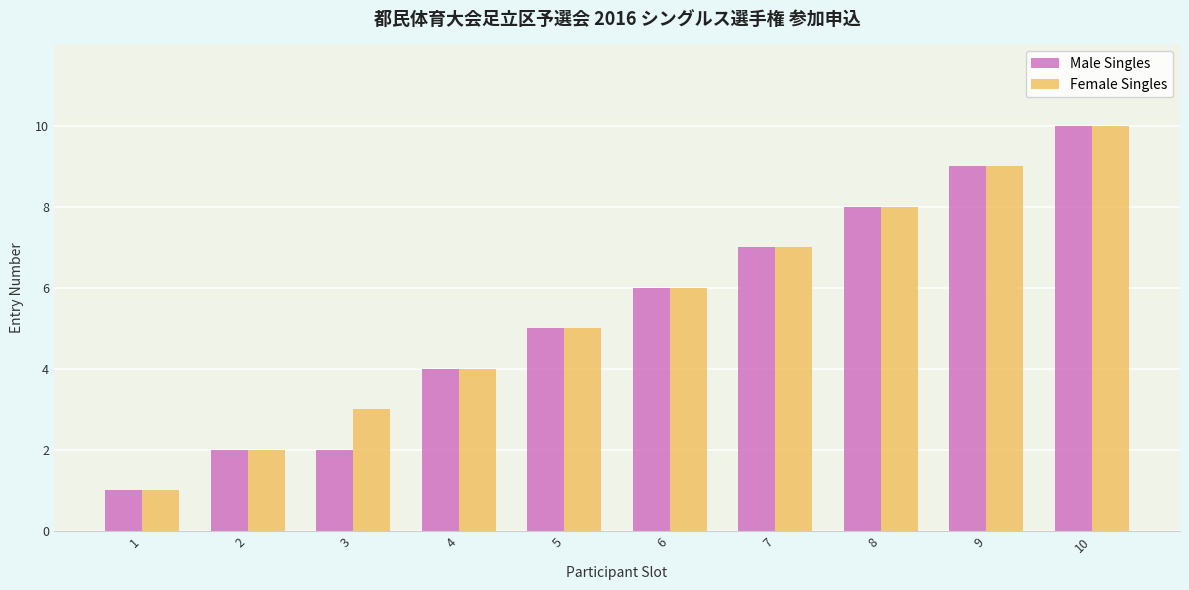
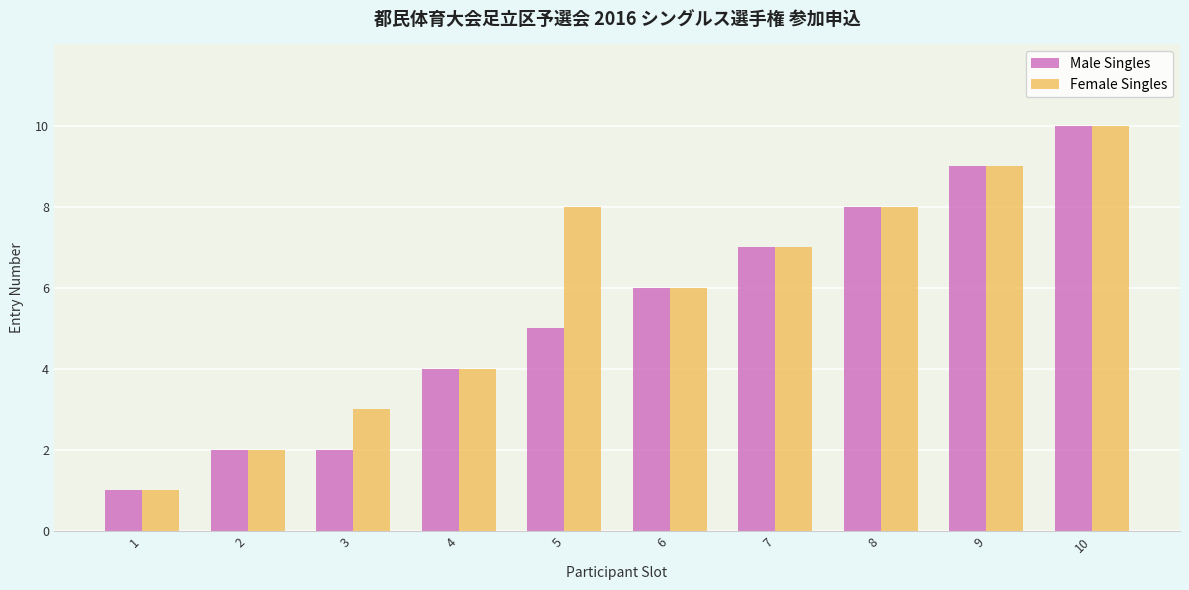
Female Singles, 5: 5 -> 8
